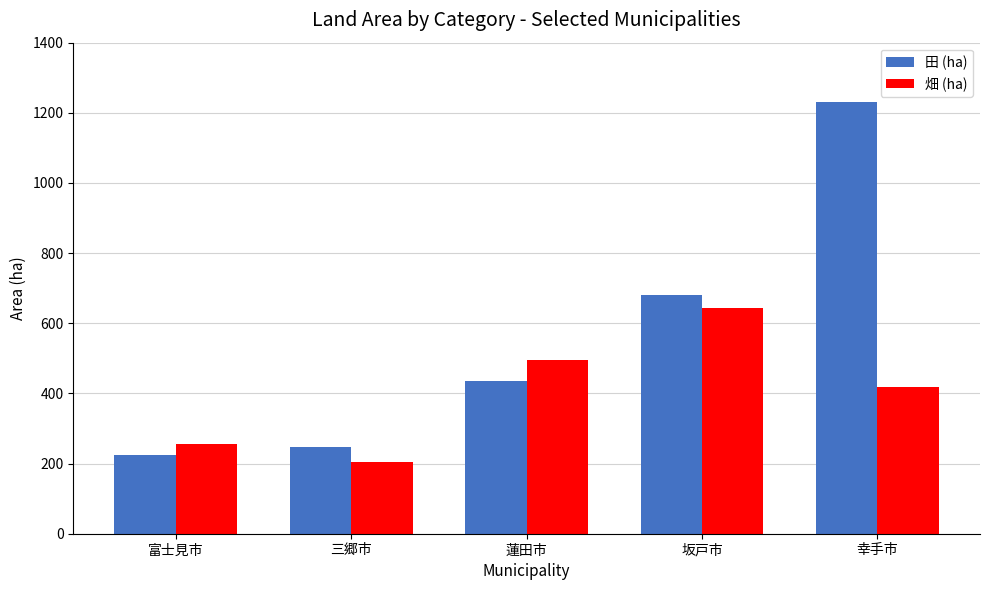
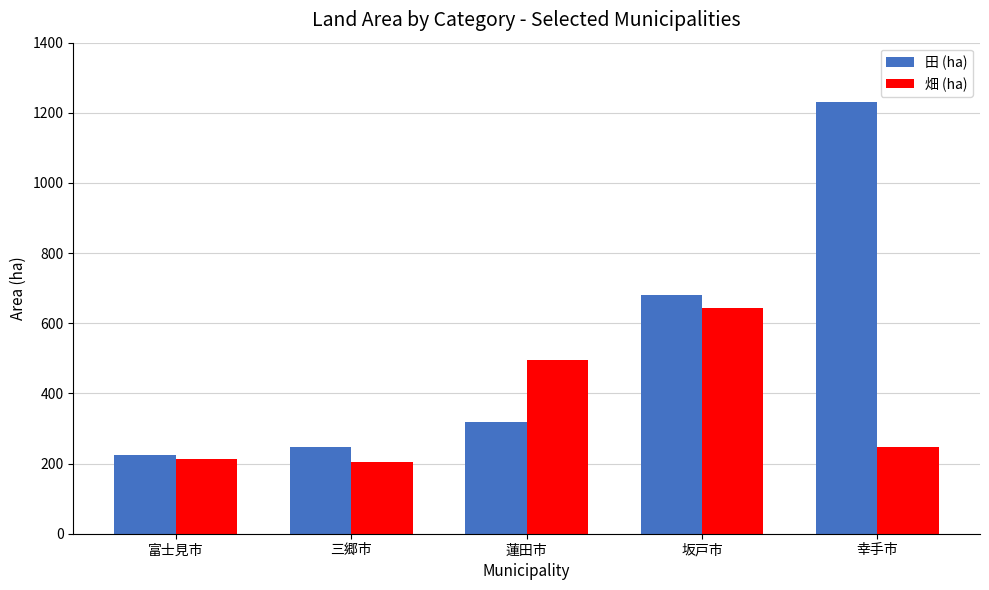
畑 (ha), 富士見市: 260 -> 210
田 (ha), 蓮田市: 440 -> 320
畑 (ha), 幸手市: 420 -> 250
